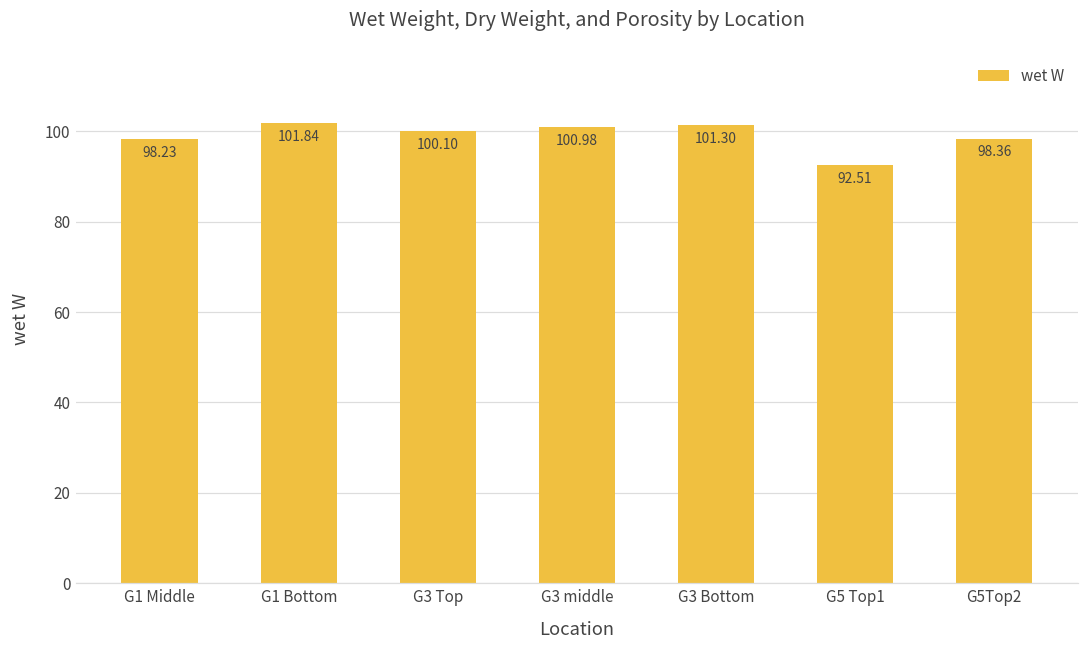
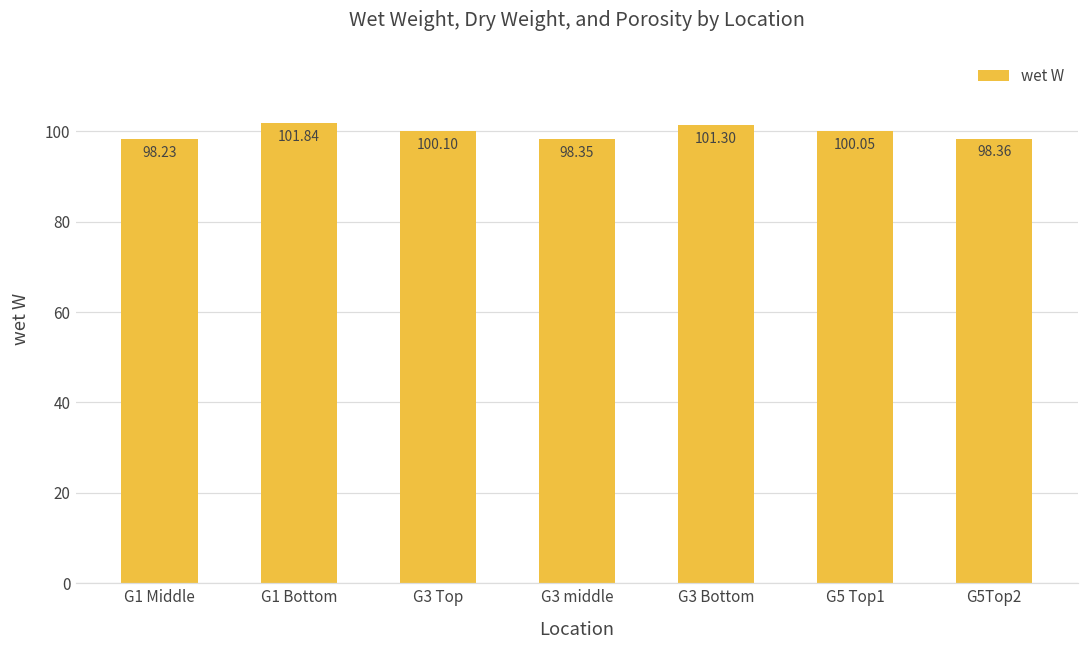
G3 middle: 100.98 -> 98.35
G5 Top1: 92.51 -> 100.05
